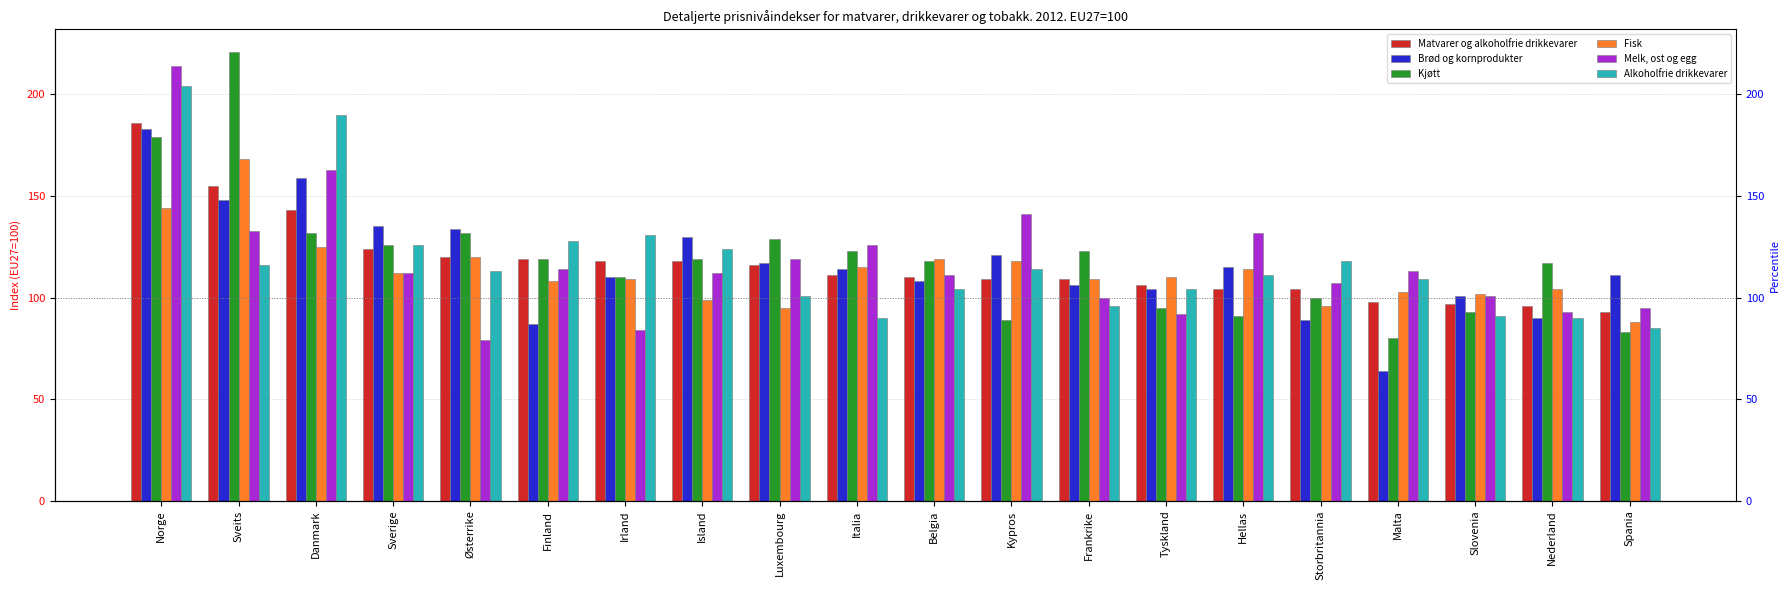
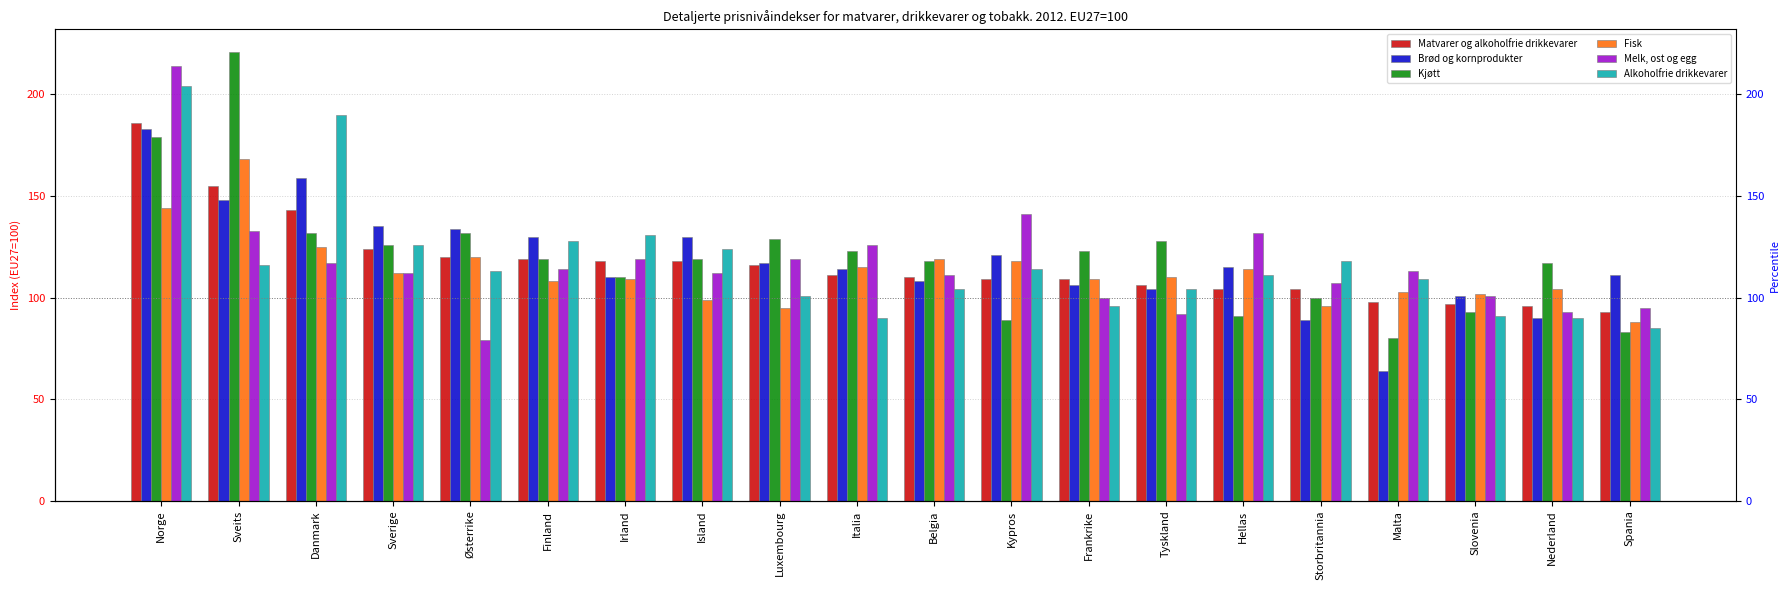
Melk, ost og egg, Danmark: 163 -> 117
Brød og kornprodukter, Finland: 87 -> 130
Melk, ost og egg, Irland: 84 -> 119
Kjøtt, Tyskland: 95 -> 128
